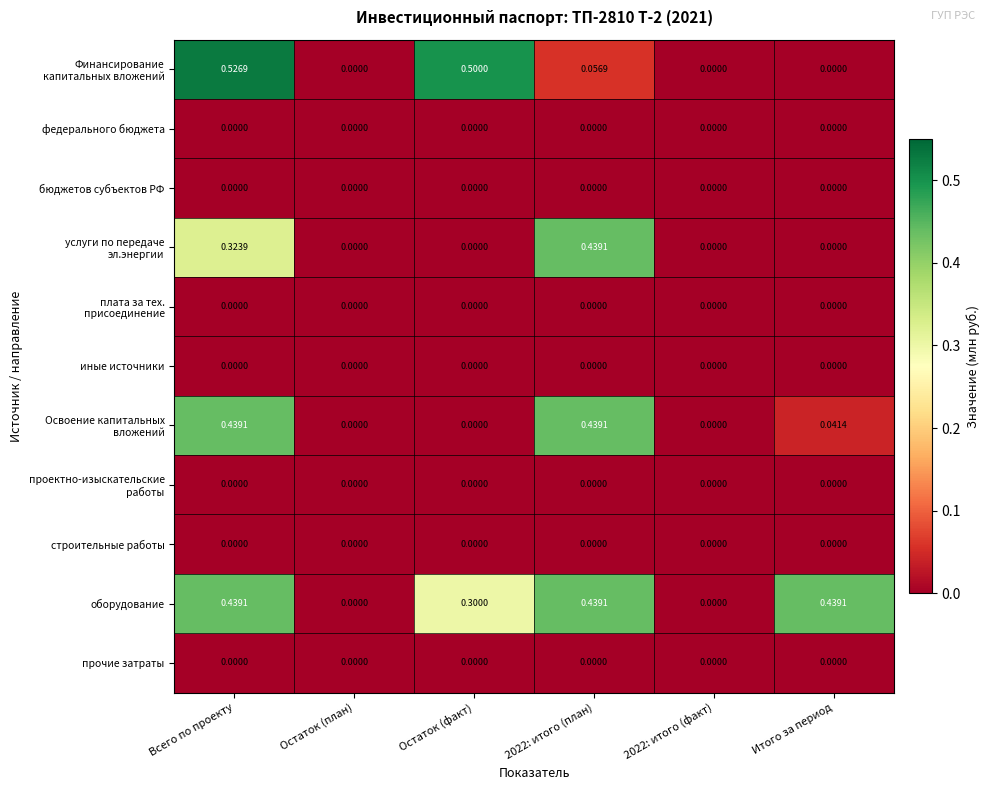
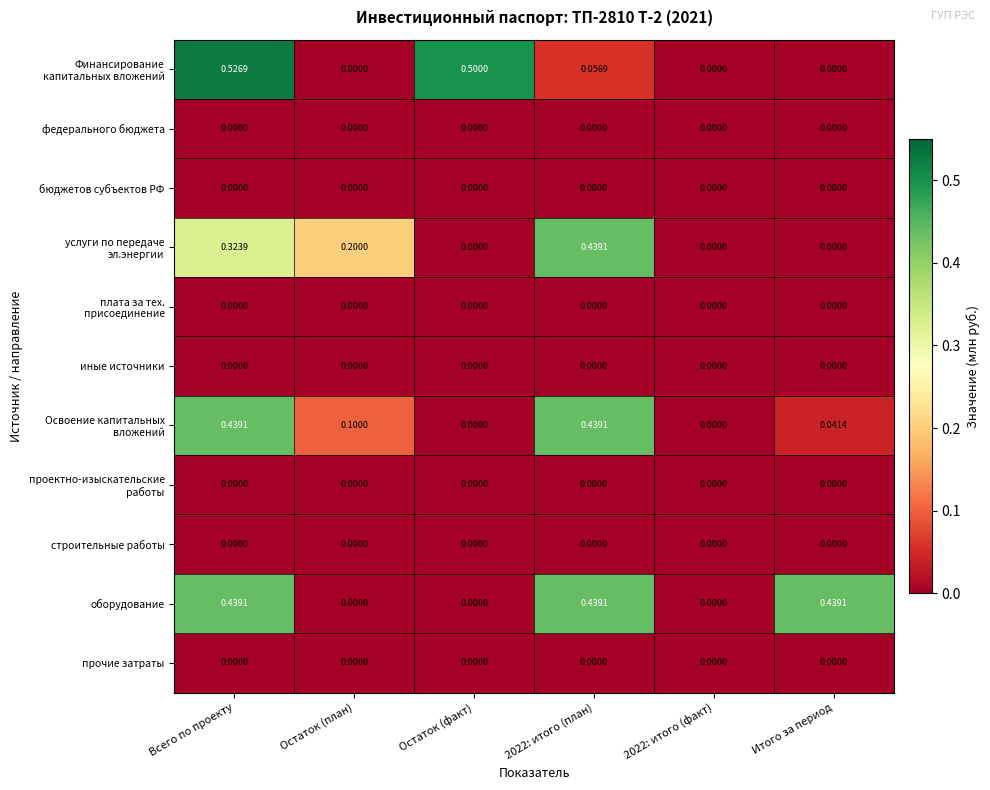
услуги по передаче эл.энергии, Остаток (план): 0.0000 -> 0.2000
Освоение капитальных вложений, Остаток (план): 0.0000 -> 0.1000
оборудование, Остаток (факт): 0.3000 -> 0.0000
